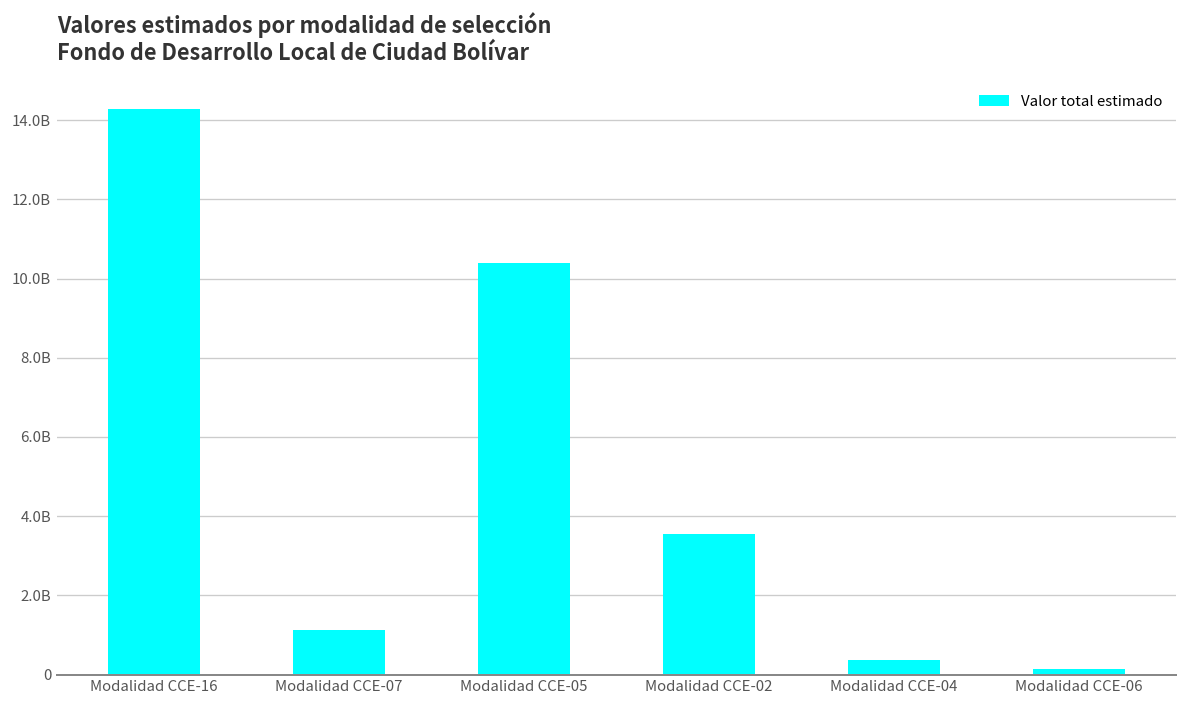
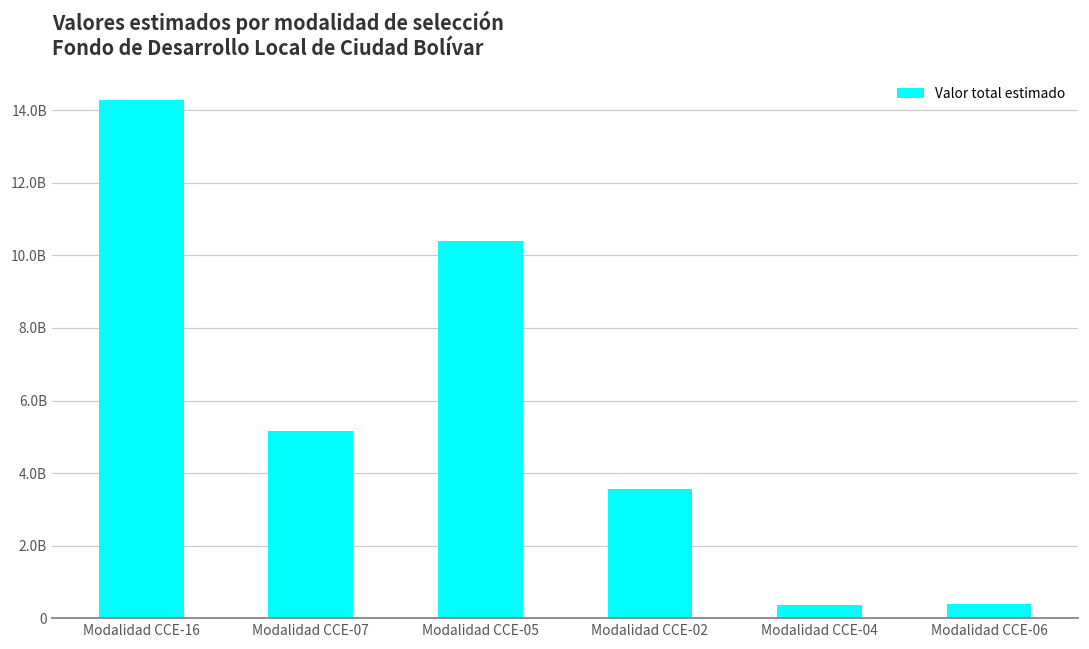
Modalidad CCE-07: 1100000000 -> 5200000000
Modalidad CCE-06: 100000000 -> 400000000
